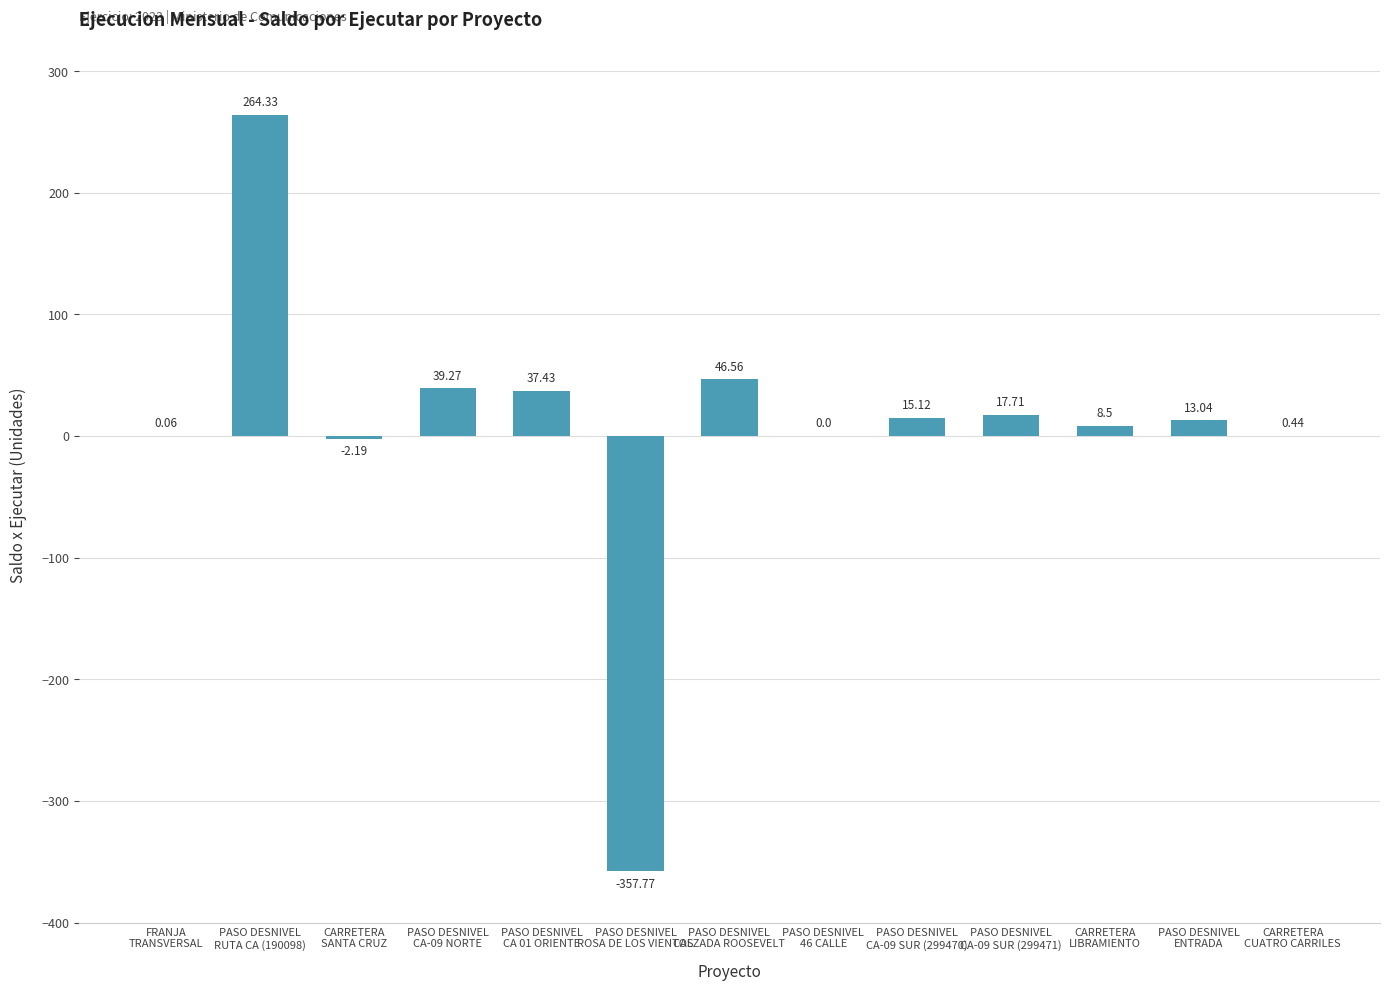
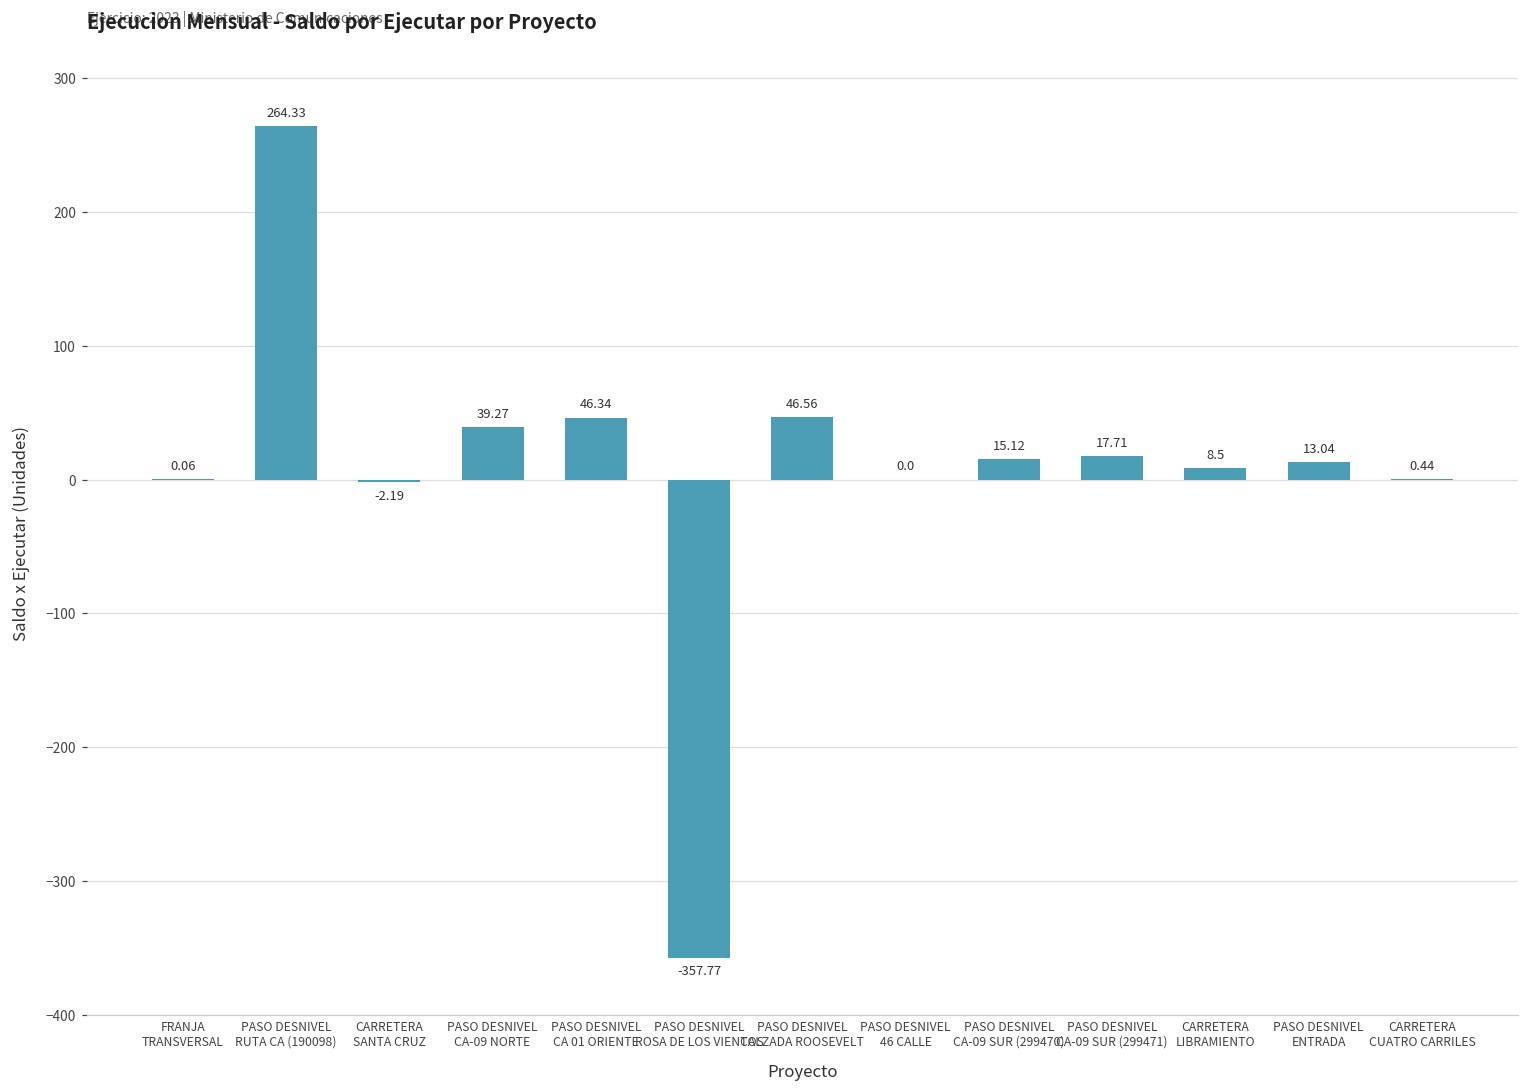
PASO DESNIVEL CA 01 ORIENTE: 37.43 -> 46.34
